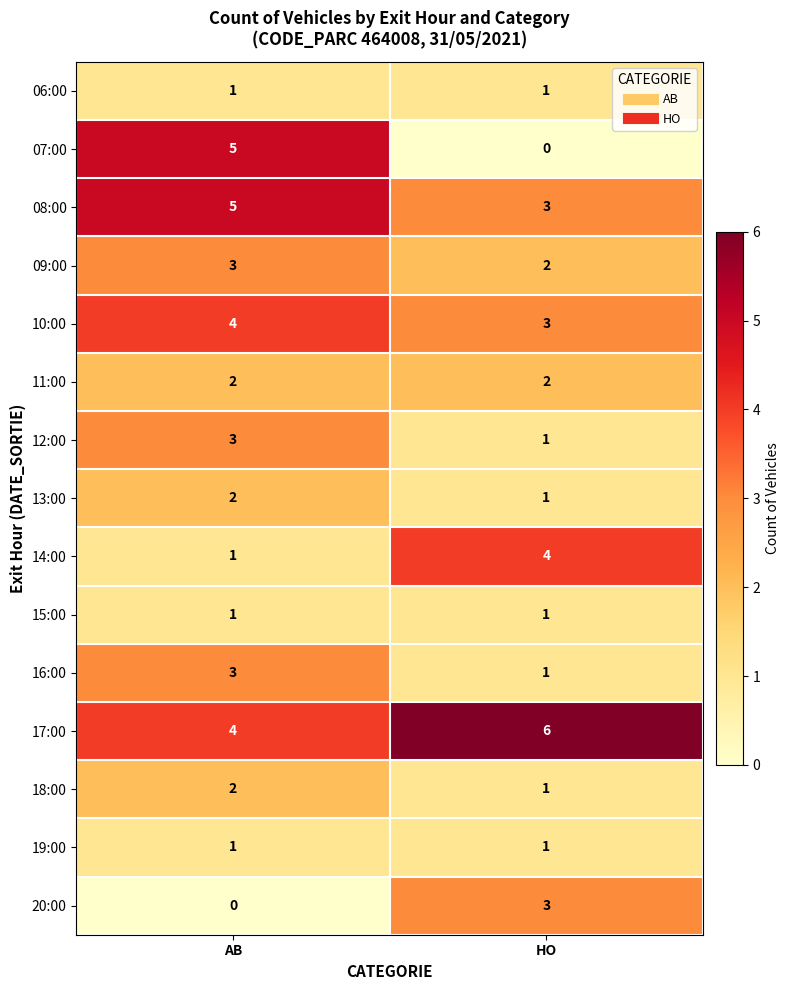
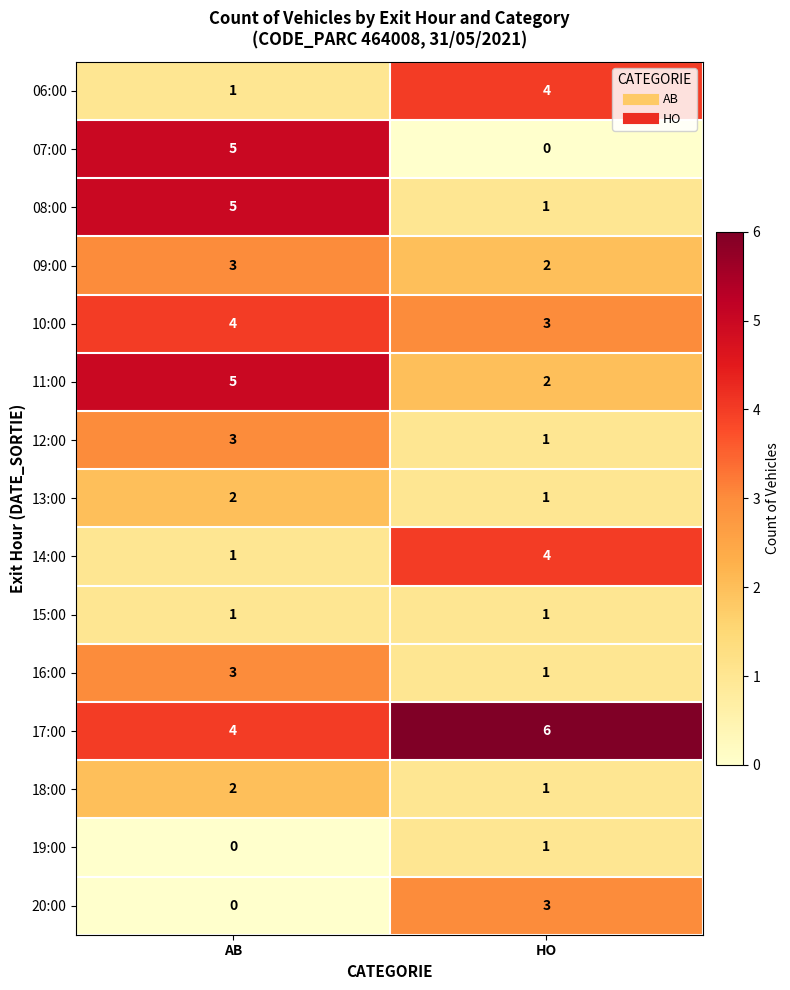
06:00, HO: 1 -> 4
08:00, HO: 3 -> 1
11:00, AB: 2 -> 5
19:00, AB: 1 -> 0
